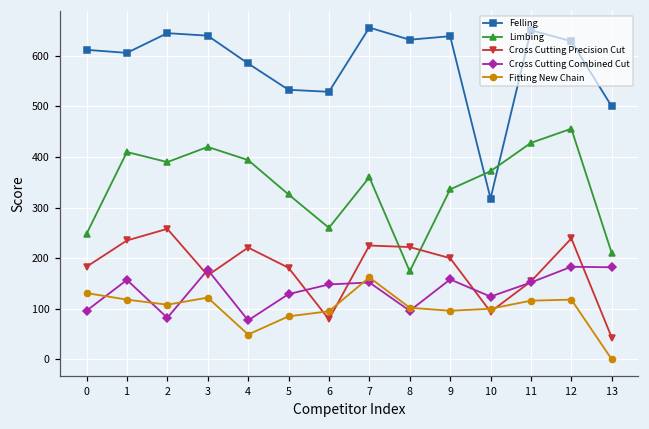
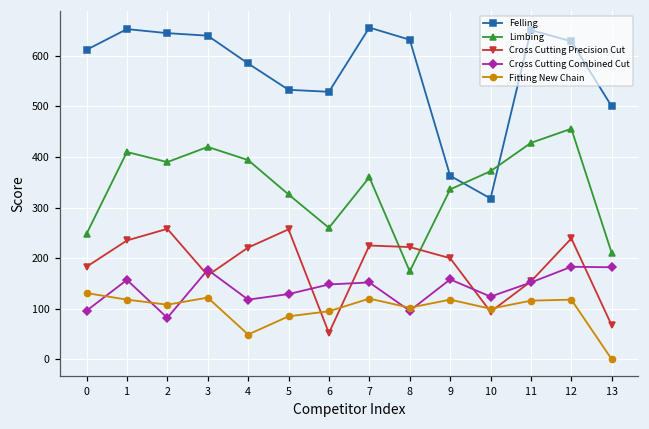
Felling, 1: 610 -> 650
Cross Cutting Combined Cut, 4: 80 -> 120
Cross Cutting Precision Cut, 5: 180 -> 260
Cross Cutting Precision Cut, 6: 80 -> 50
Fitting New Chain, 7: 160 -> 120
Felling, 9: 640 -> 360
Fitting New Chain, 9: 100 -> 120
Cross Cutting Precision Cut, 13: 40 -> 70
